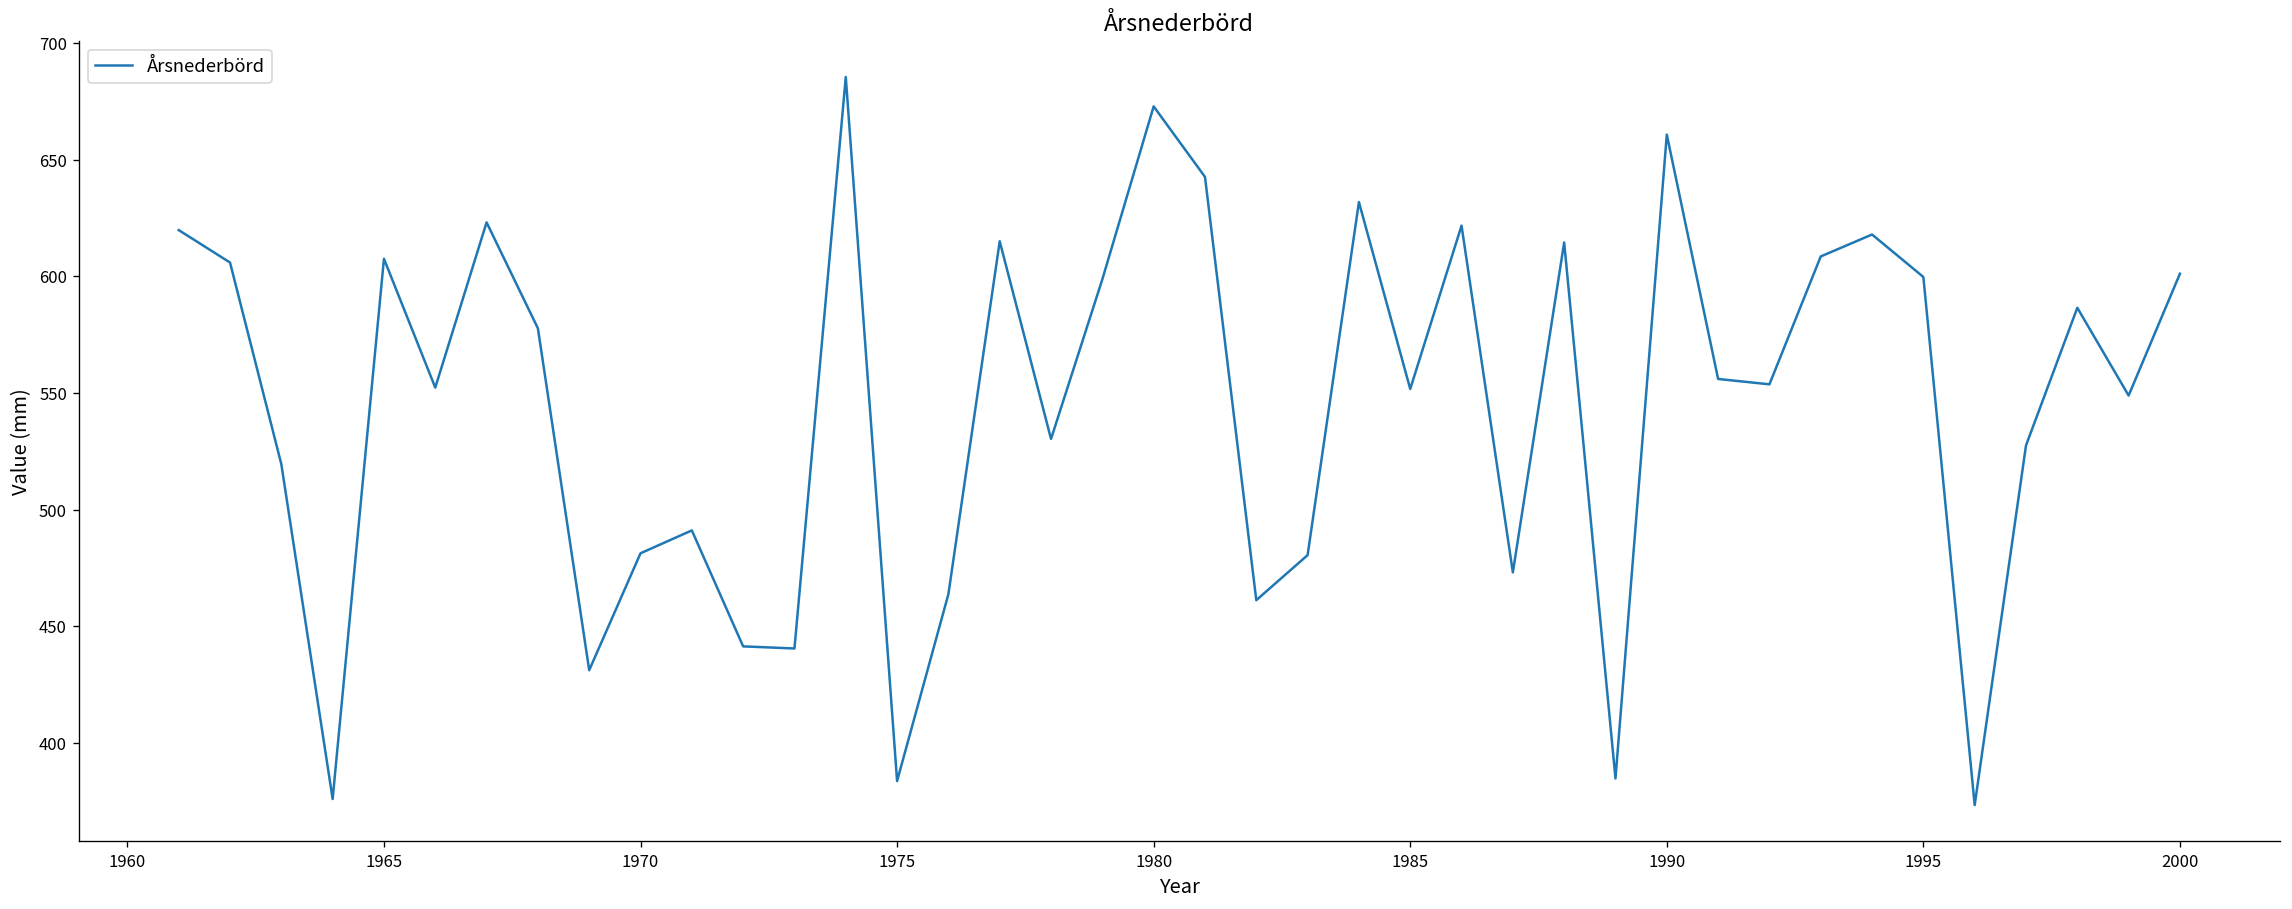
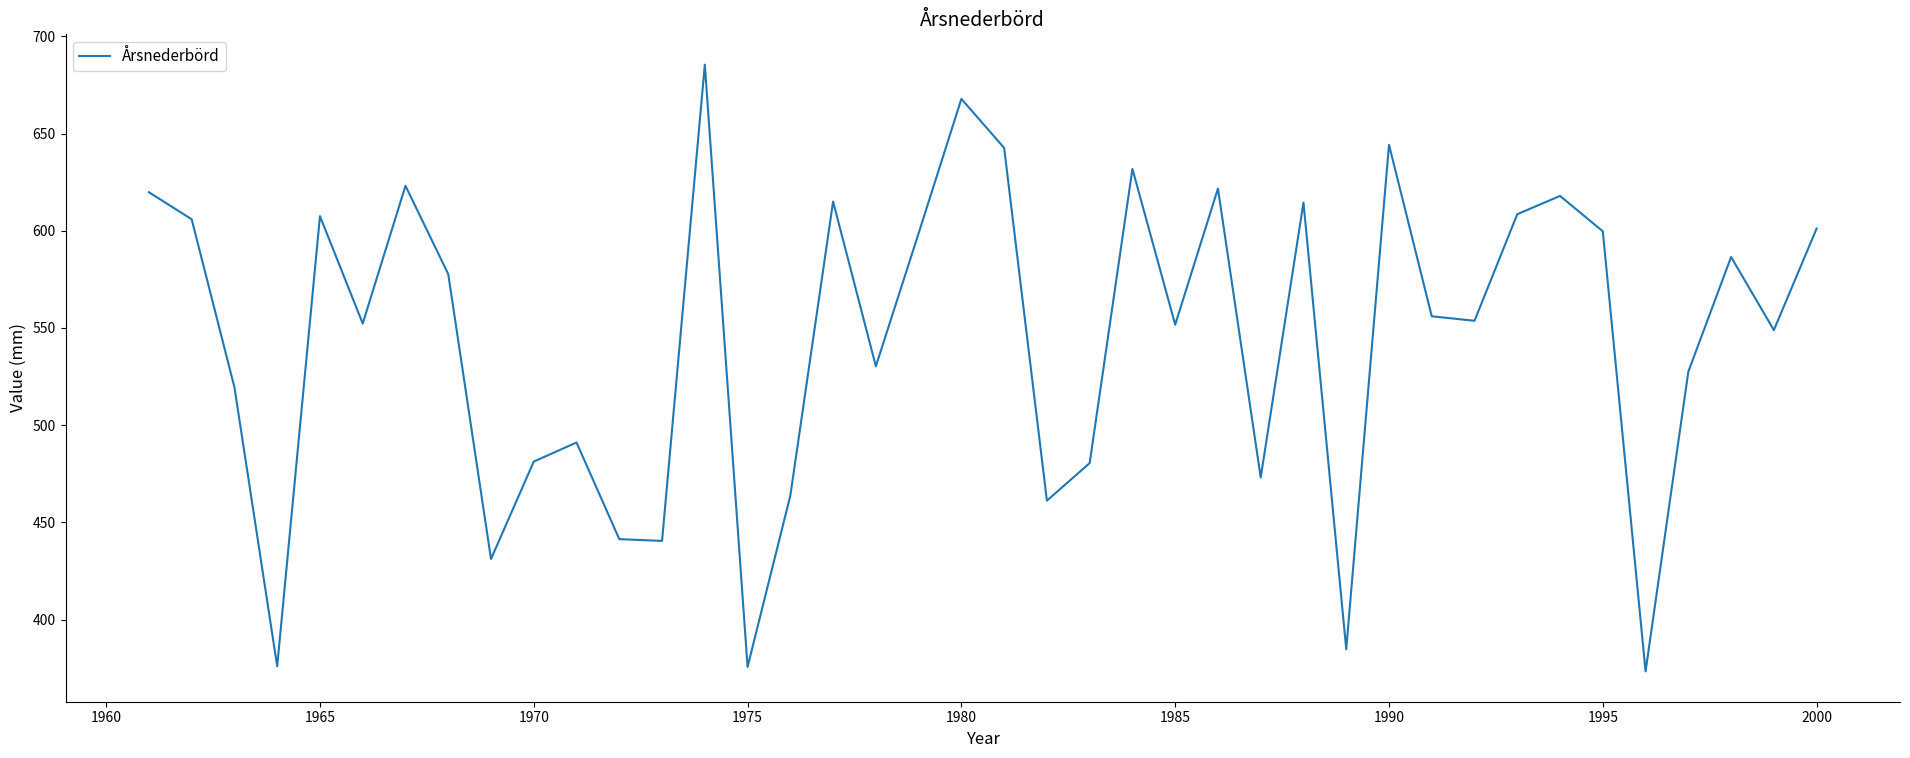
1975: 384 -> 376
1980: 673 -> 668
1990: 661 -> 644
